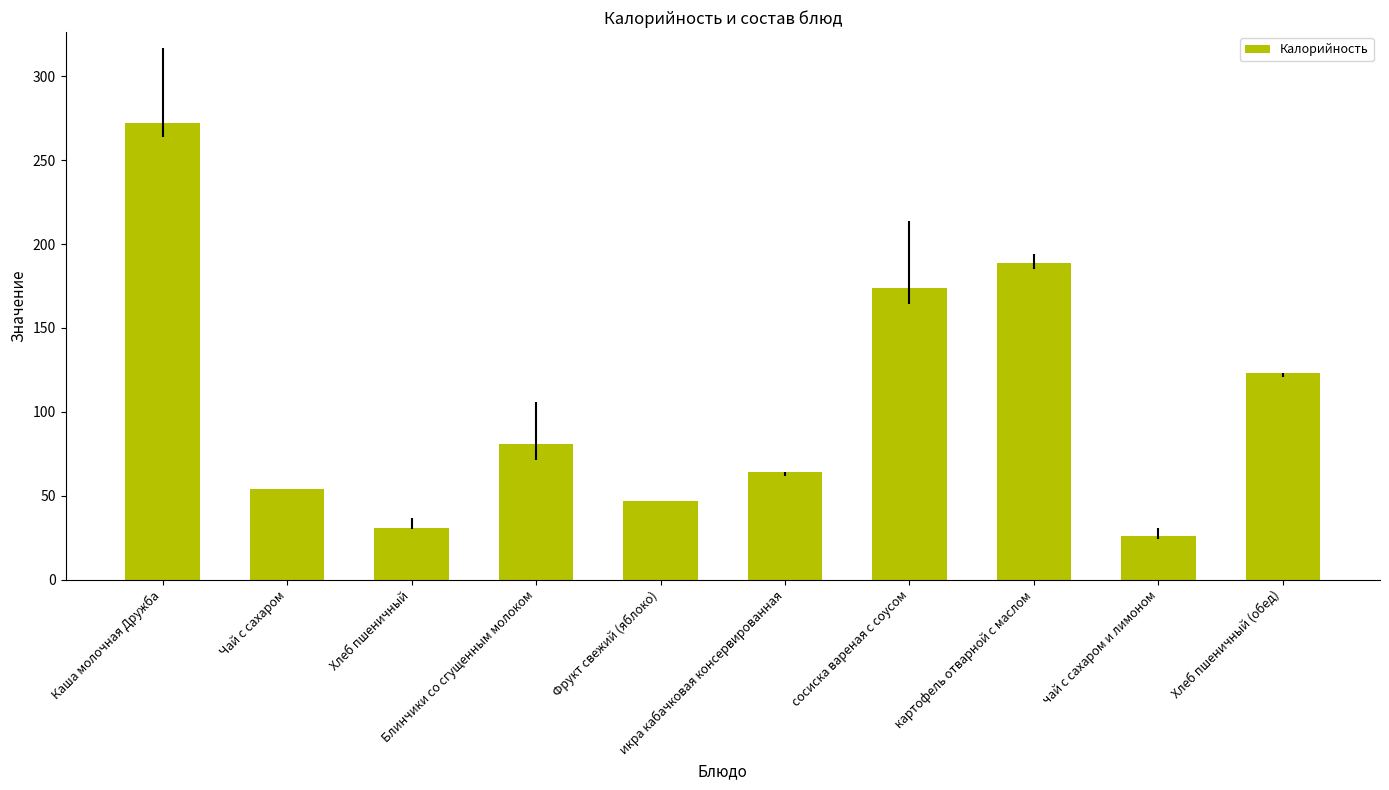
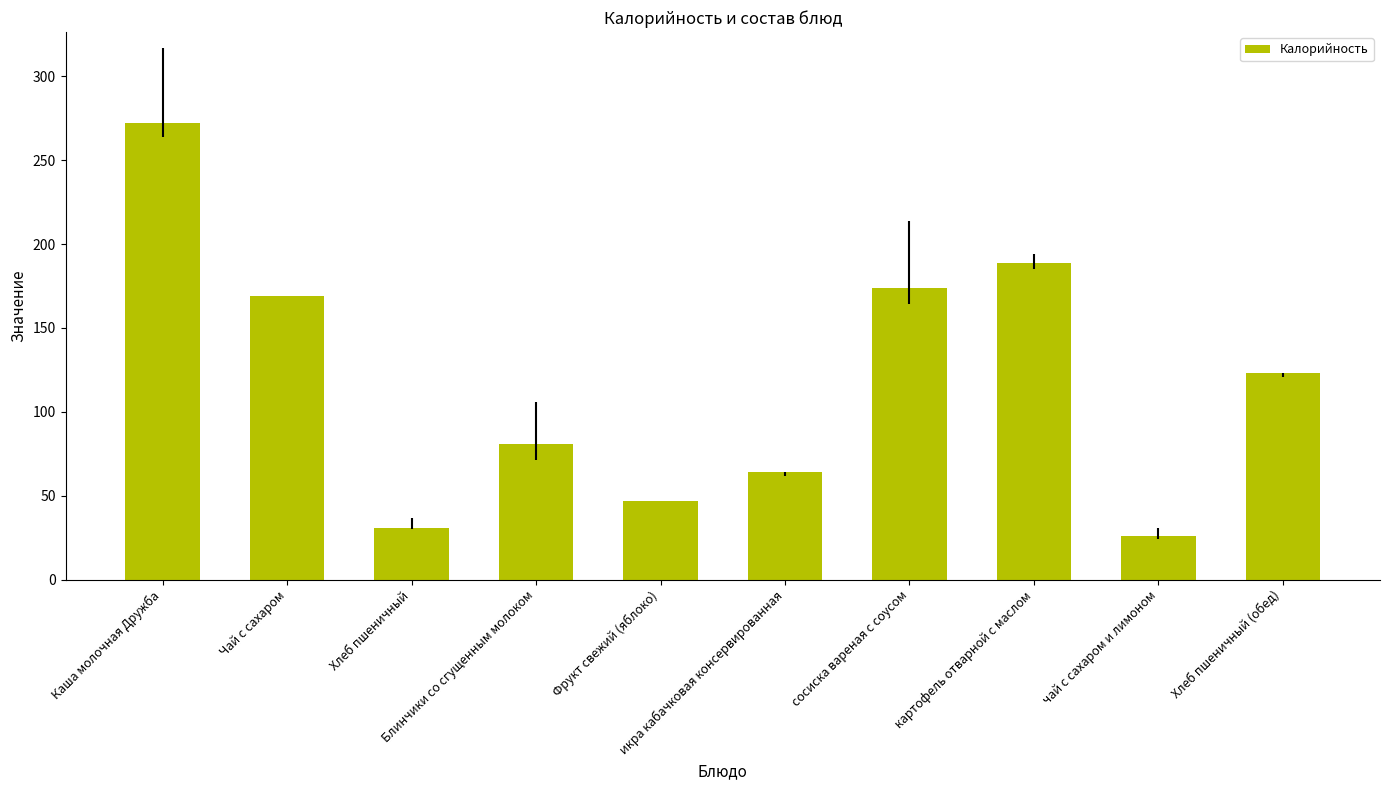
Чай с сахаром: 54 -> 169
